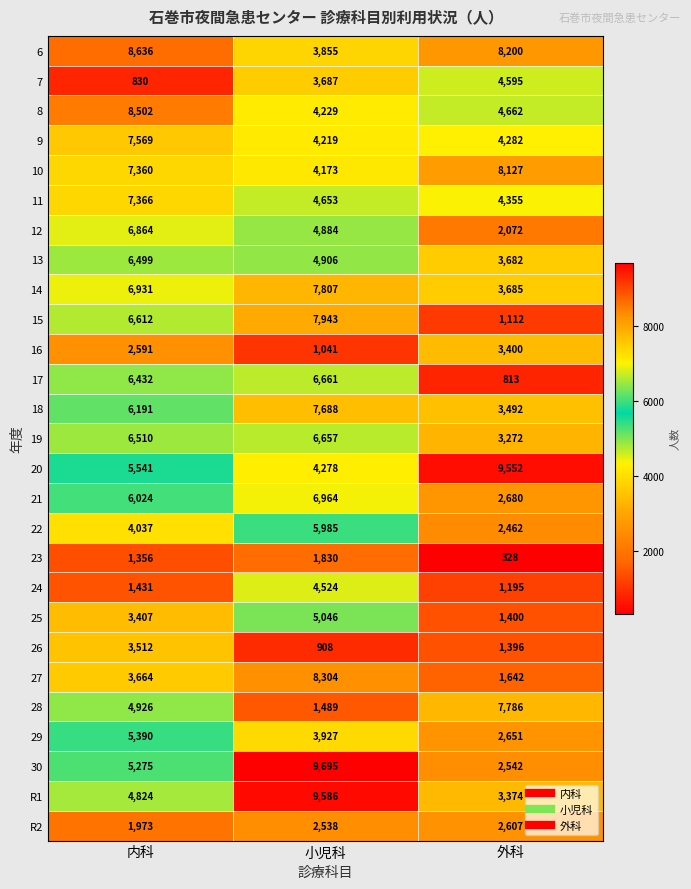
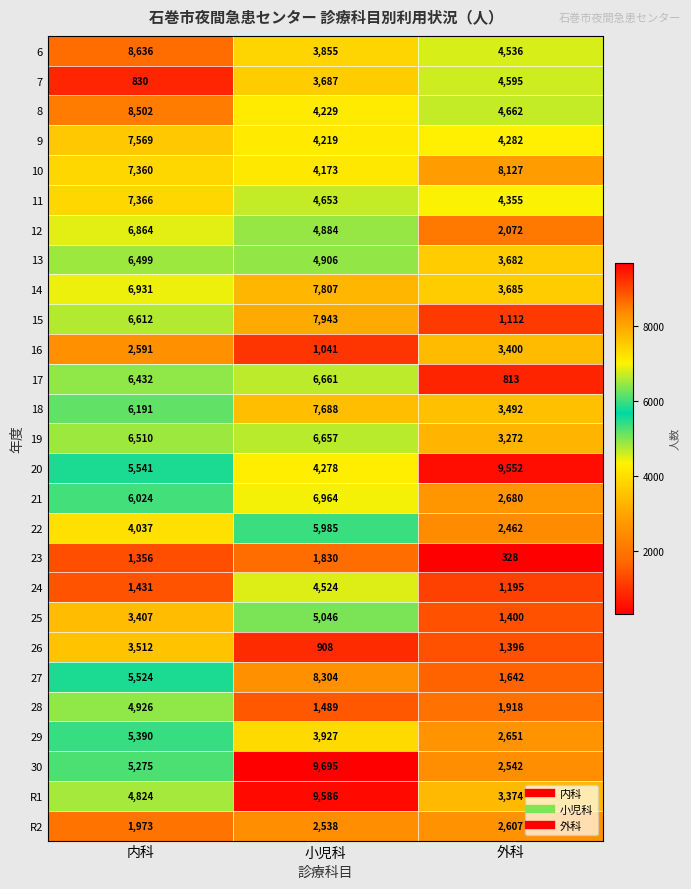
6, 外科: 8,200 -> 4,536
27, 内科: 3,664 -> 5,524
28, 外科: 7,786 -> 1,918
